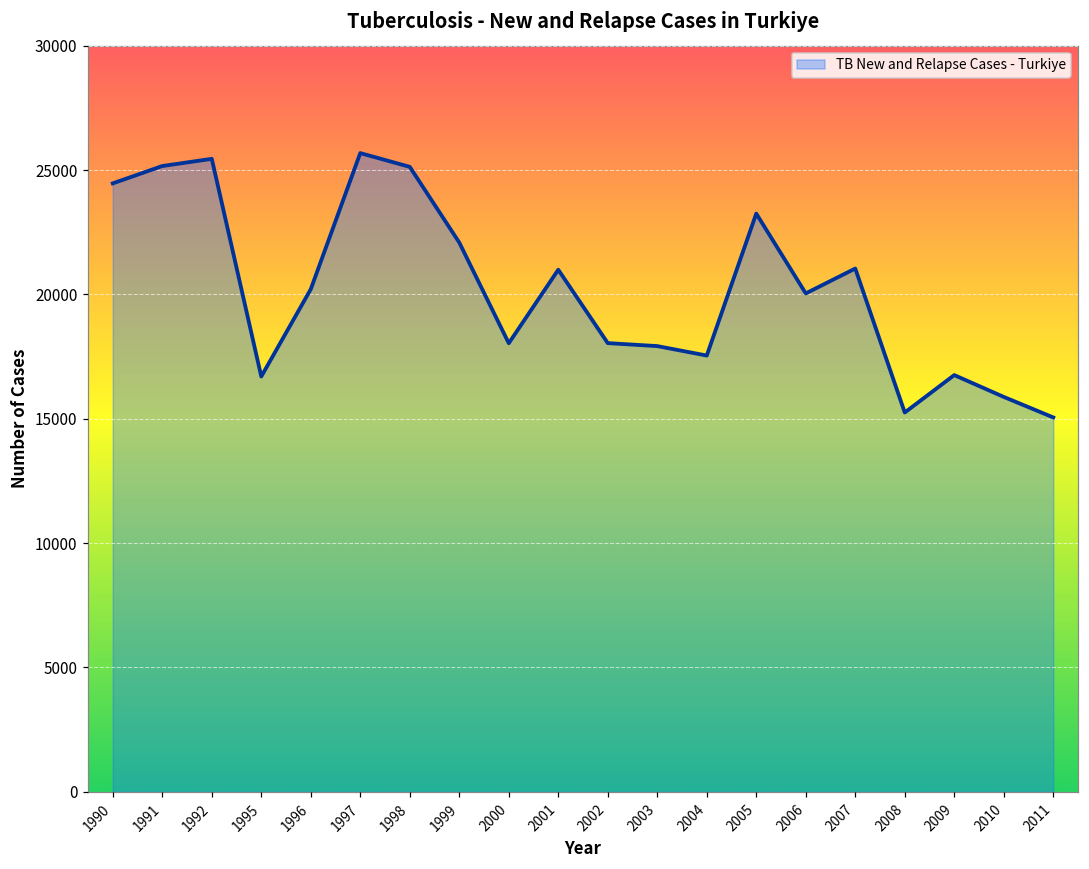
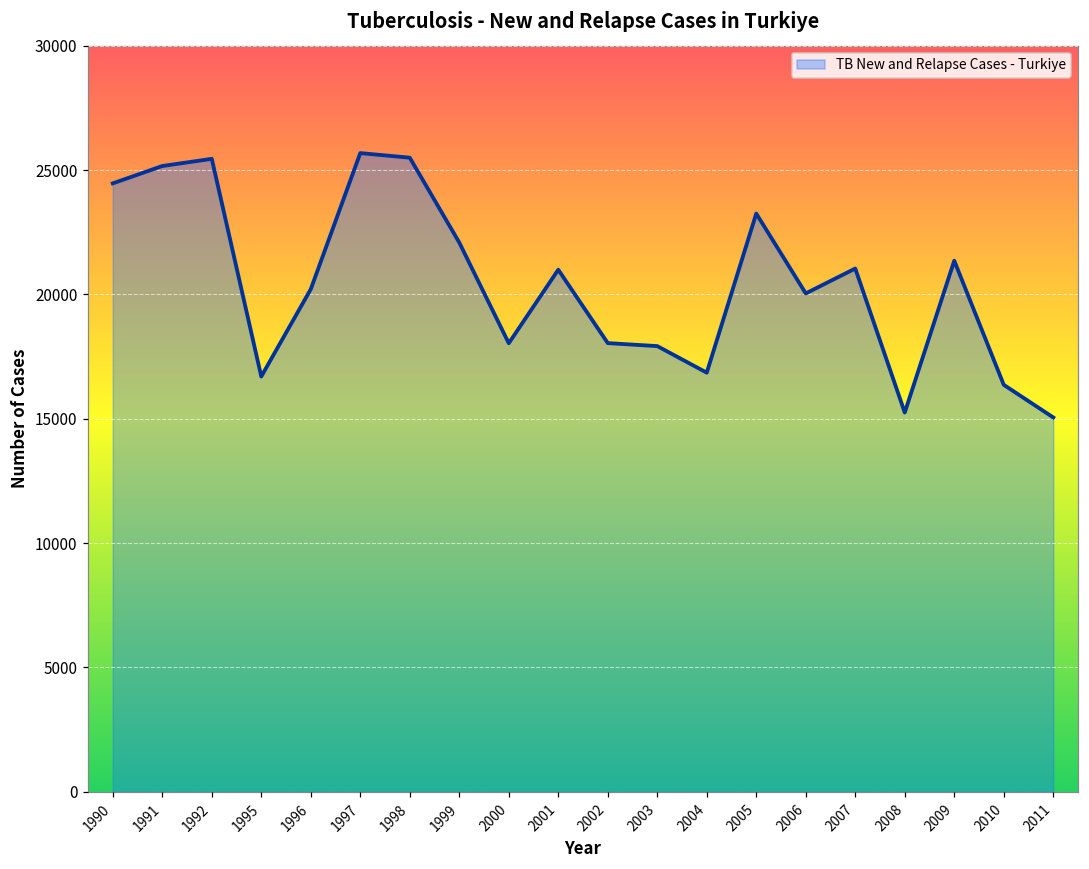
1998: 25100 -> 25500
2004: 17500 -> 16900
2009: 16800 -> 21400
2010: 15900 -> 16400
